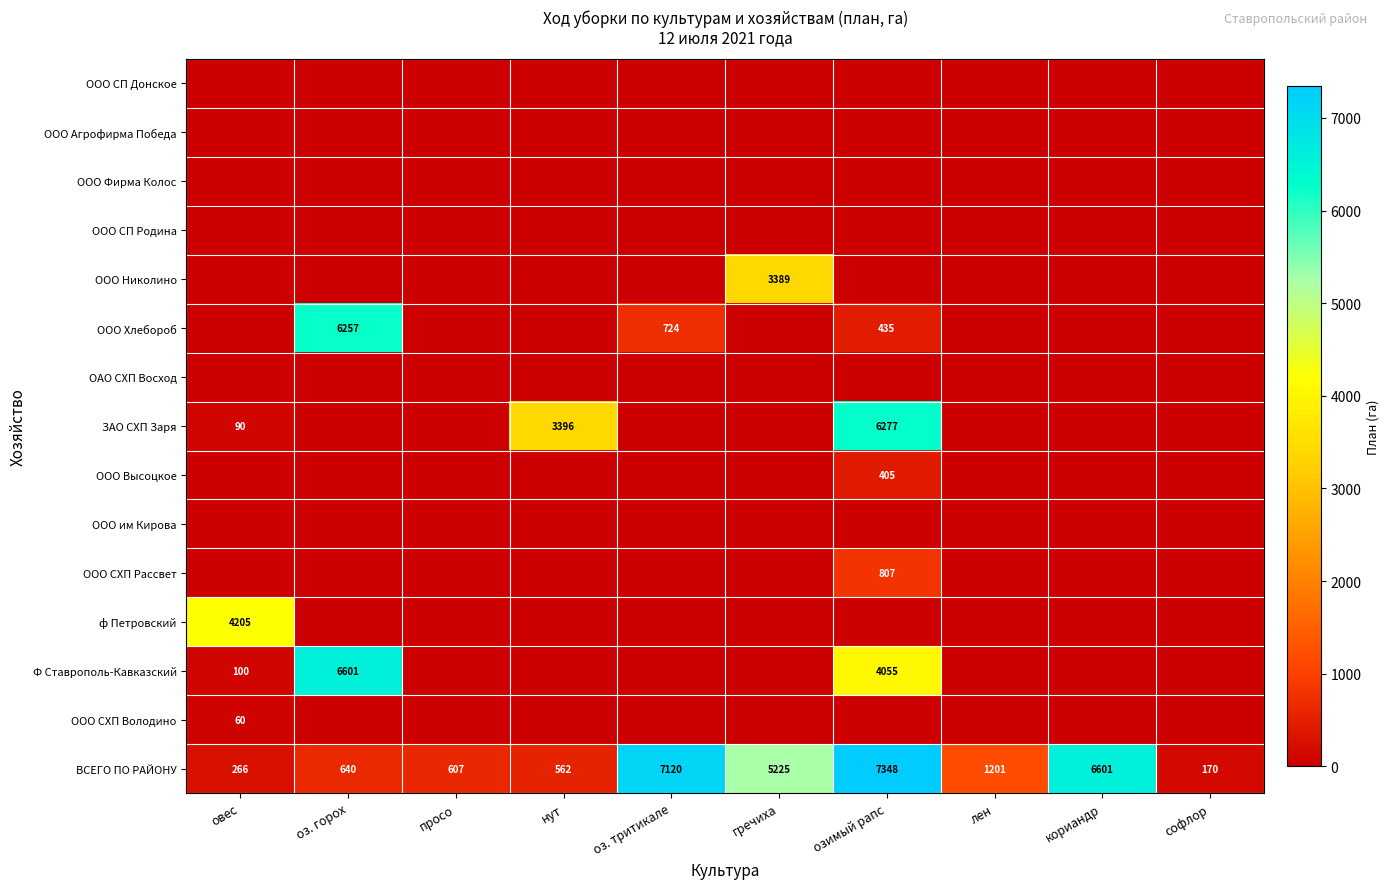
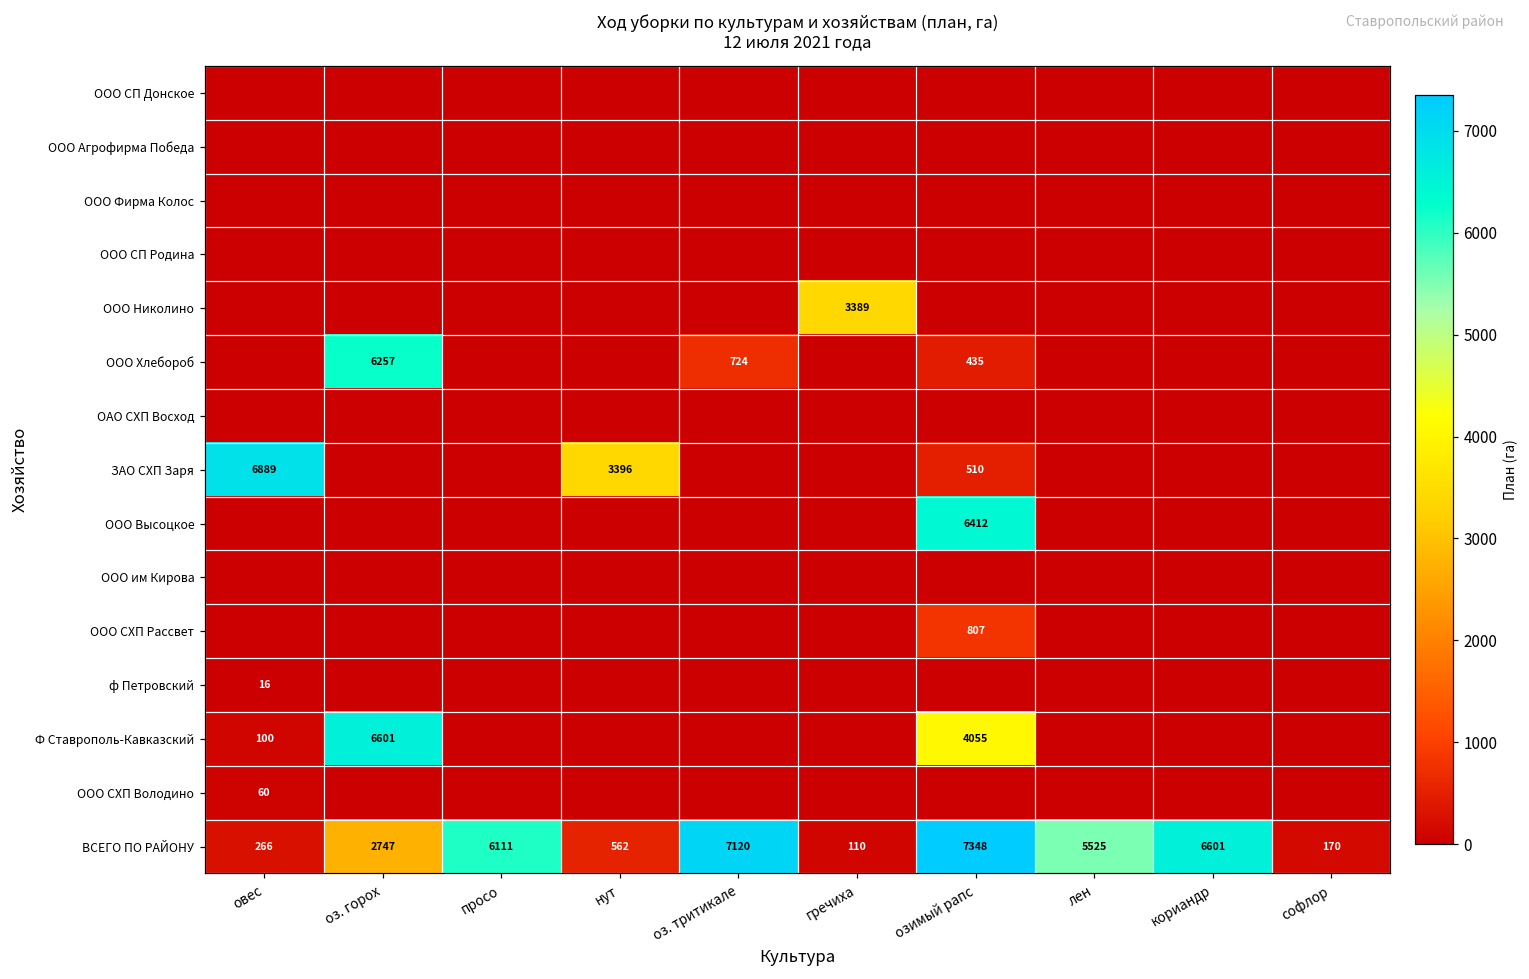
ЗАО СХП Заря, овес: 90 -> 6889
ЗАО СХП Заря, озимый рапс: 6277 -> 510
ООО Высоцкое, озимый рапс: 405 -> 6412
ф Петровский, овес: 4205 -> 16
ВСЕГО ПО РАЙОНУ, оз. горох: 640 -> 2747
ВСЕГО ПО РАЙОНУ, просо: 607 -> 6111
ВСЕГО ПО РАЙОНУ, гречиха: 5225 -> 110
ВСЕГО ПО РАЙОНУ, лен: 1201 -> 5525
